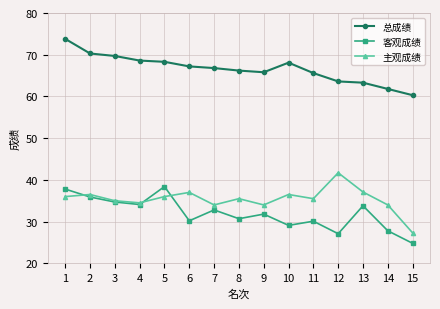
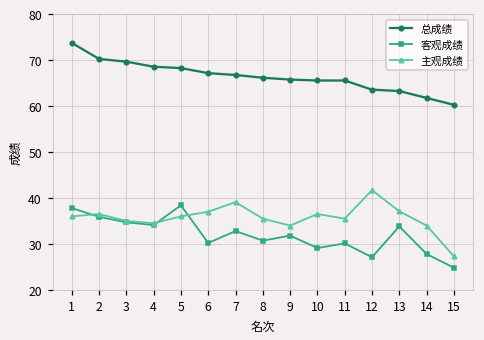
主观成绩, 7: 34 -> 39
总成绩, 10: 68 -> 66
